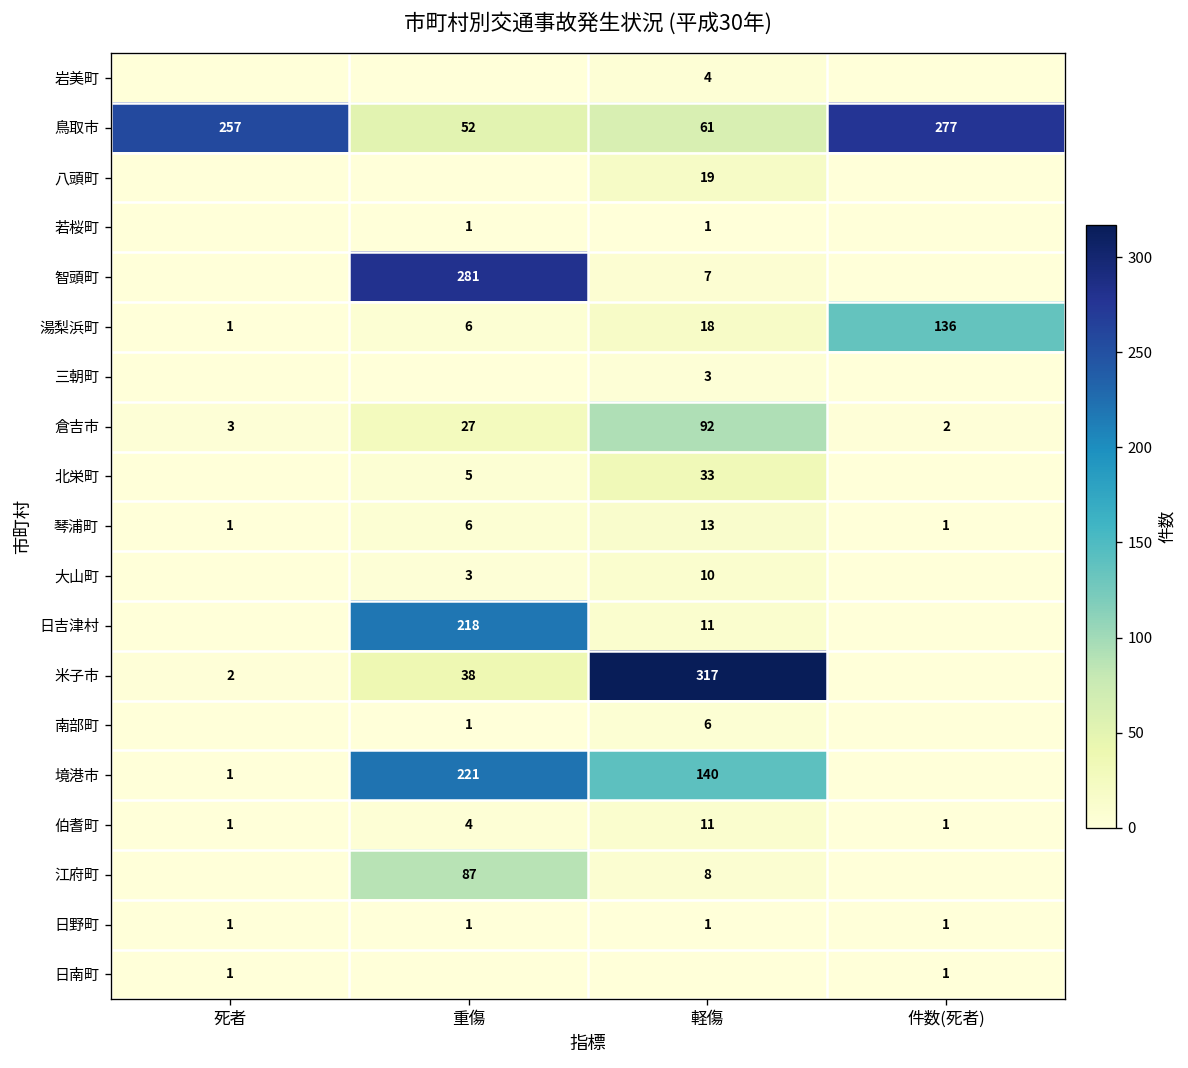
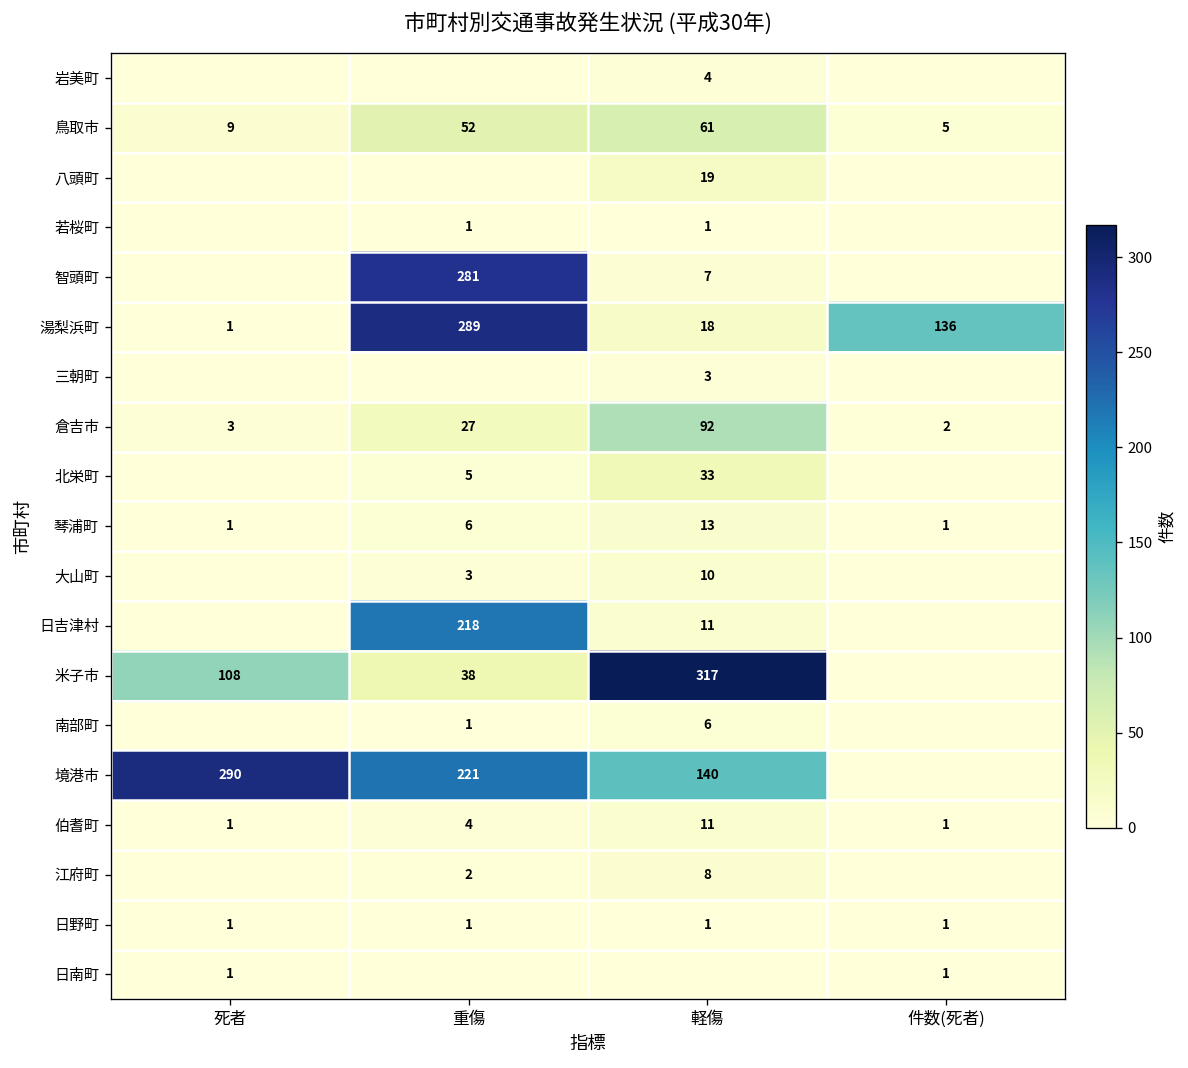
鳥取市, 死者: 257 -> 9
鳥取市, 件数(死者): 277 -> 5
湯梨浜町, 重傷: 6 -> 289
米子市, 死者: 2 -> 108
境港市, 死者: 1 -> 290
江府町, 重傷: 87 -> 2
